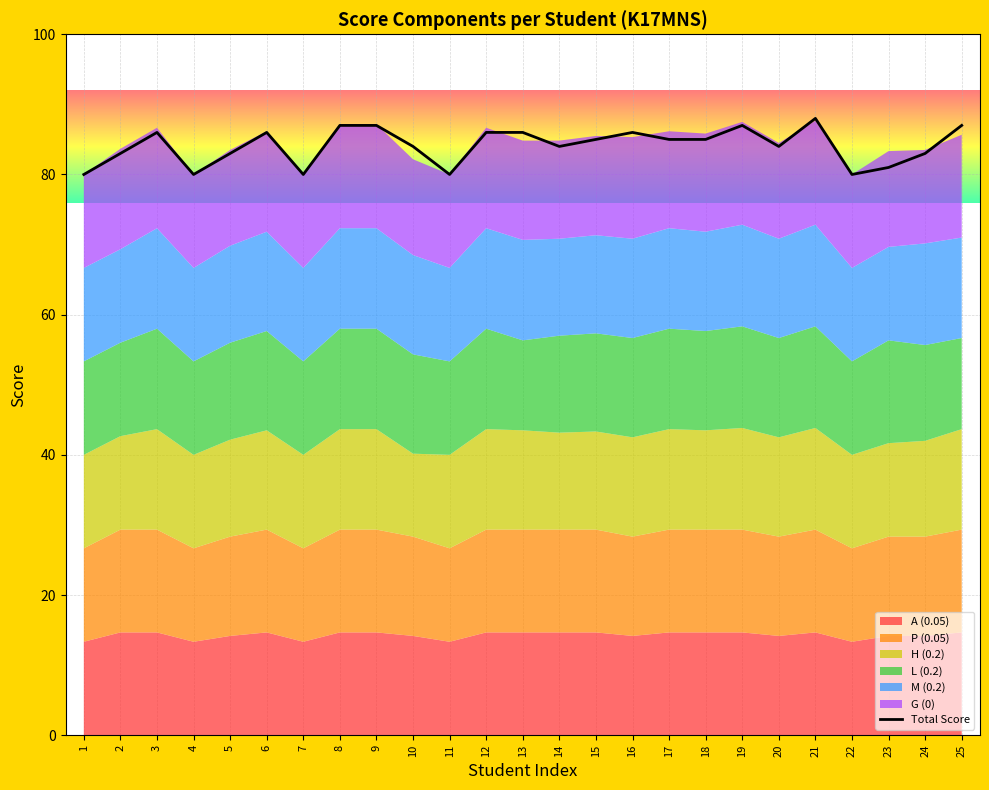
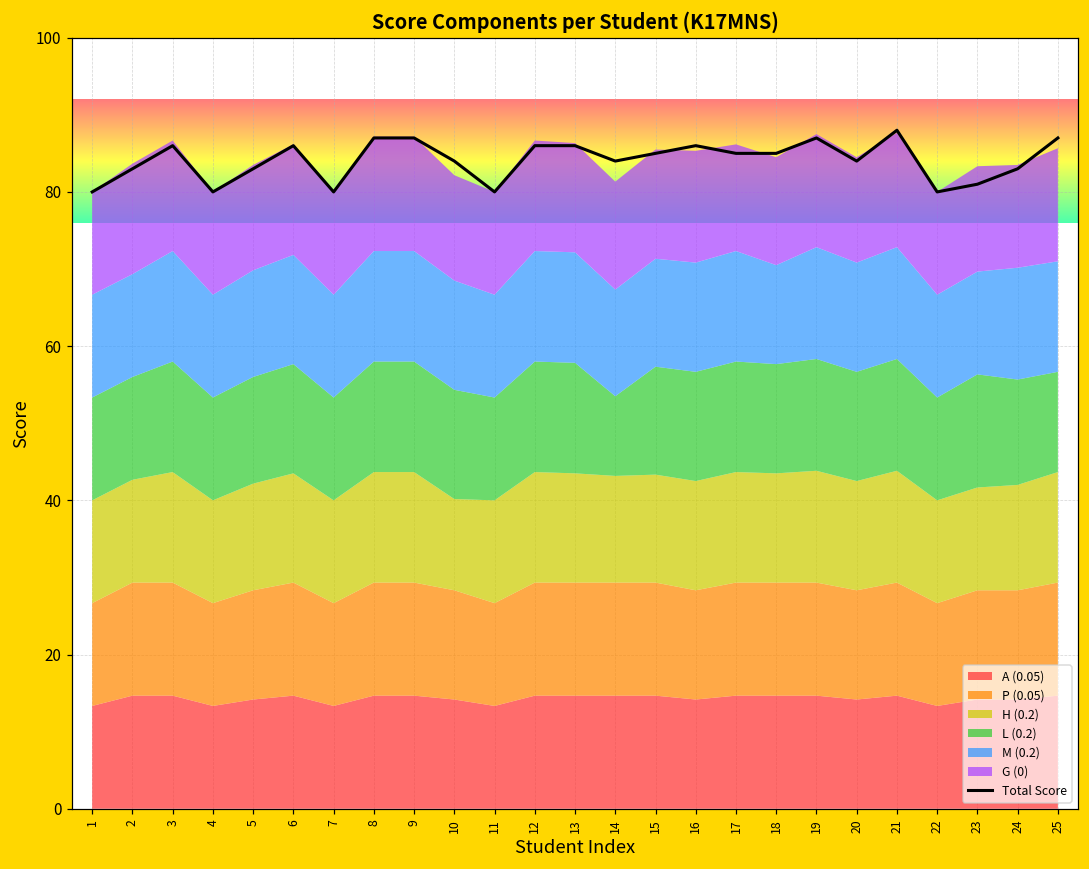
L (0.2), 13: 13 -> 14
L (0.2), 14: 14 -> 10
M (0.2), 18: 14 -> 13
